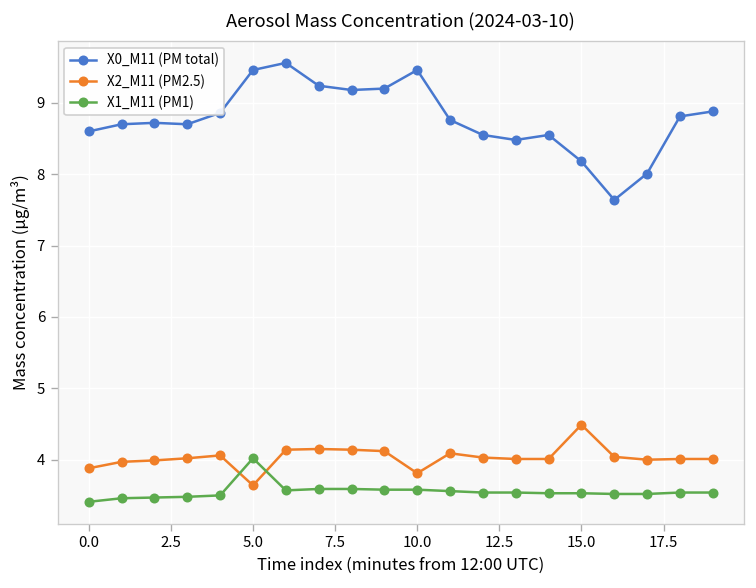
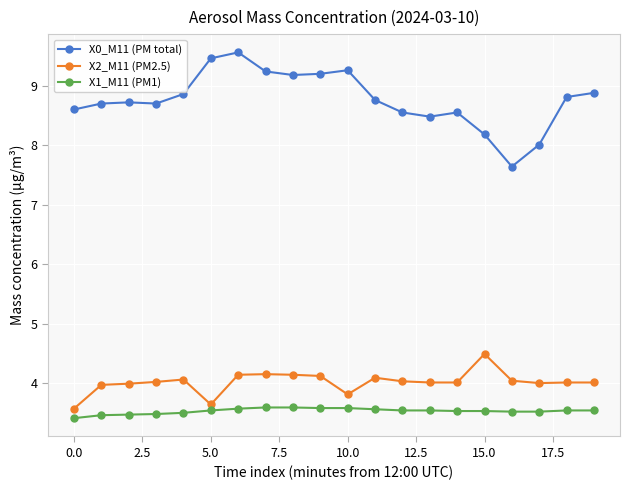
X2_M11 (PM2.5), 0.0: 3.9 -> 3.6
X1_M11 (PM1), 5.0: 4.0 -> 3.5
X0_M11 (PM total), 10.0: 9.5 -> 9.3
